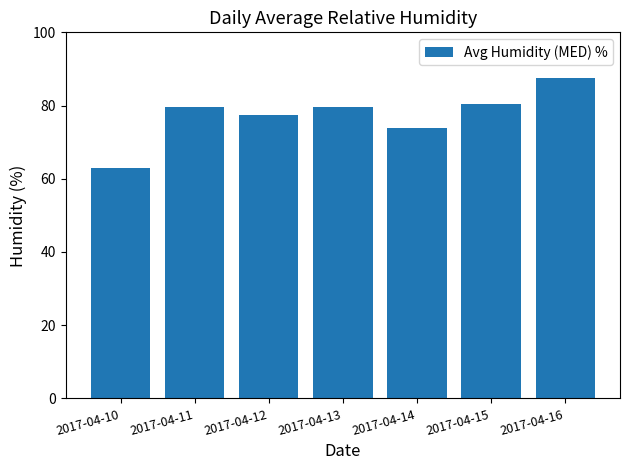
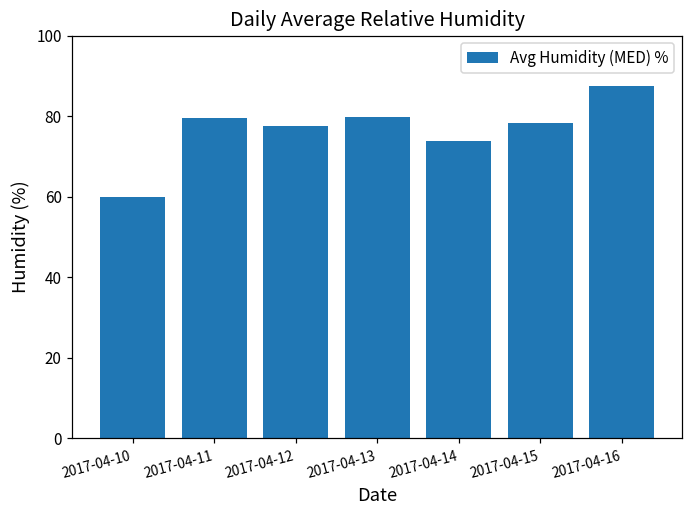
2017-04-10: 63 -> 60
2017-04-15: 81 -> 78
